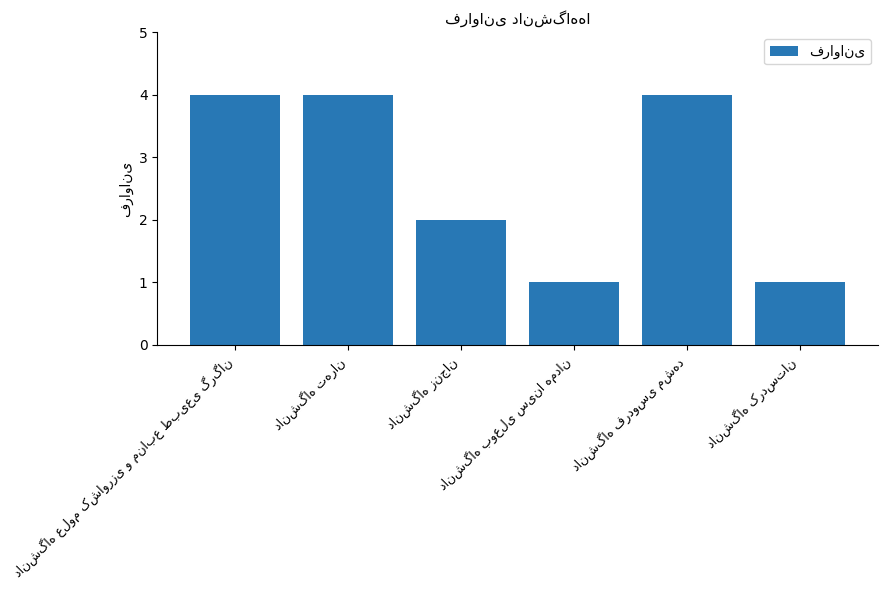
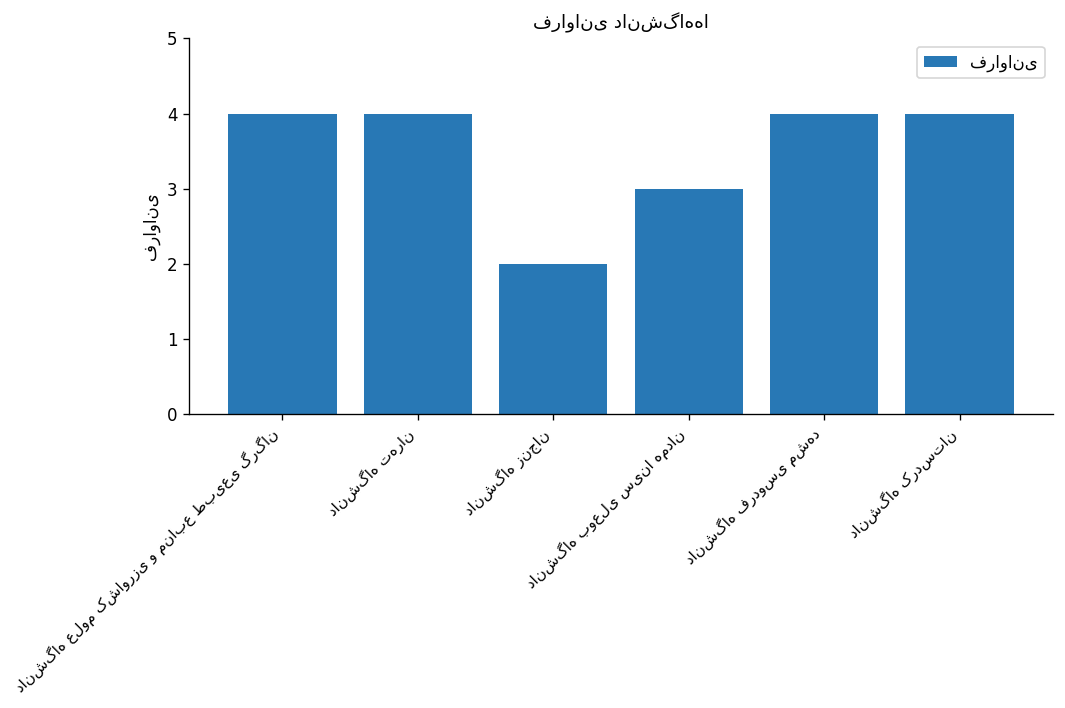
دانشگاه بوعلی سینا همدان: 1 -> 3
دانشگاه کردستان: 1 -> 4
